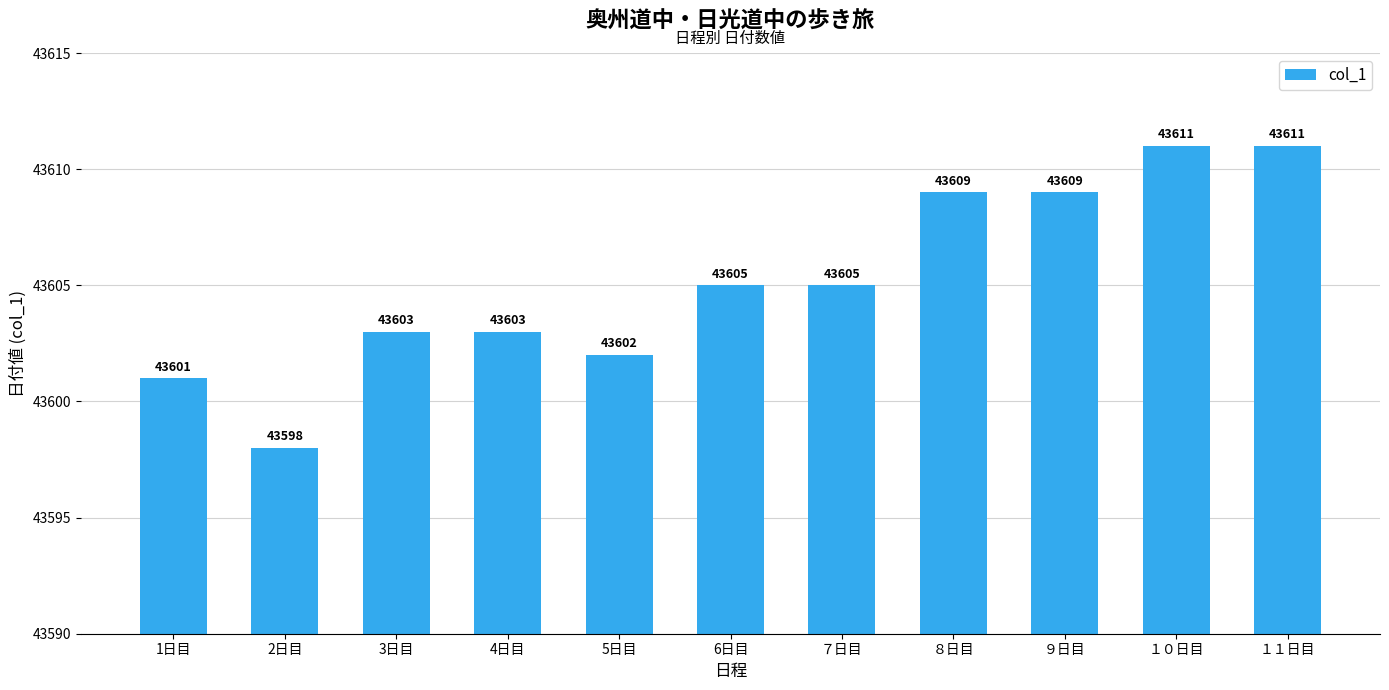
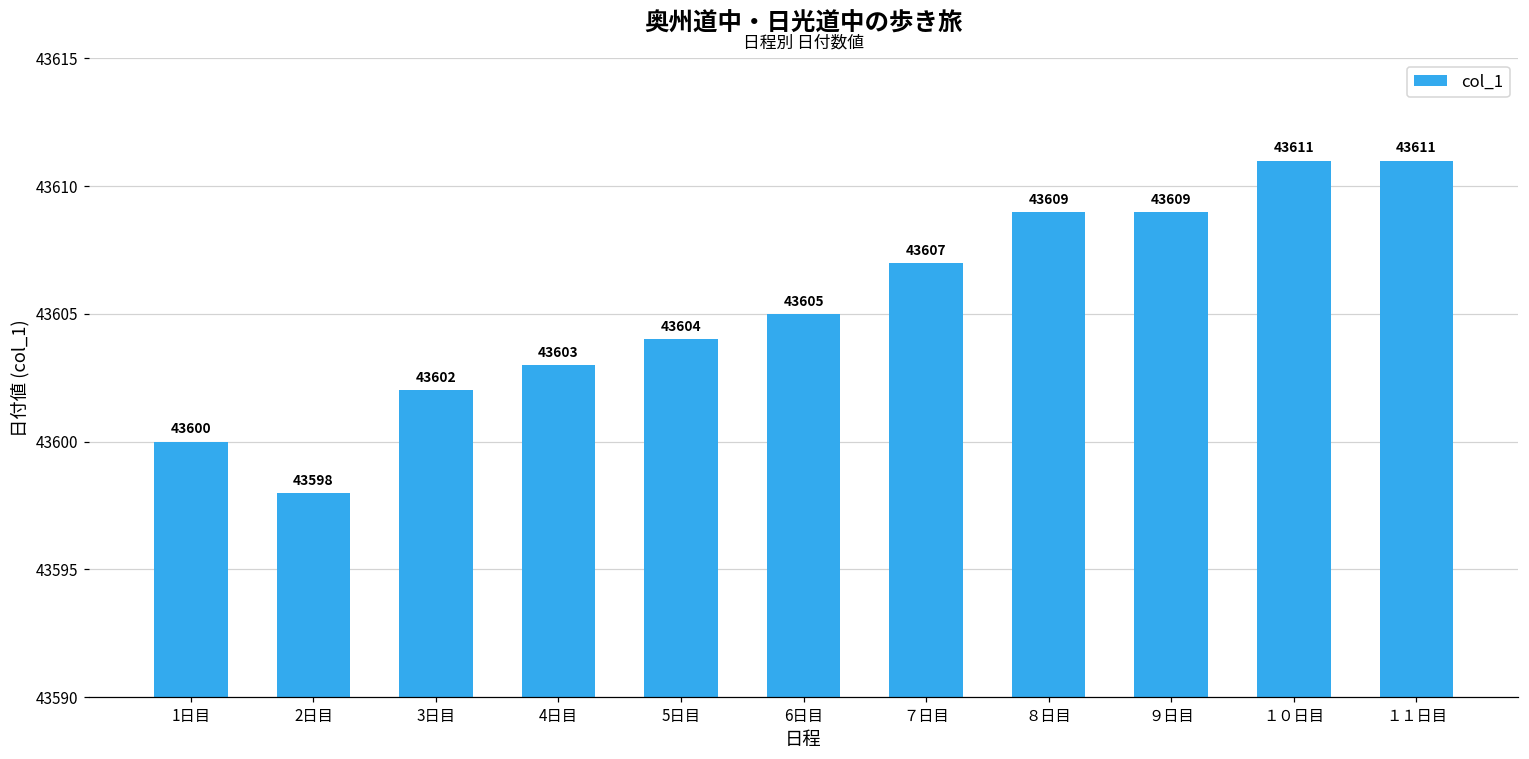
1日目: 43601 -> 43600
3日目: 43603 -> 43602
5日目: 43602 -> 43604
７日目: 43605 -> 43607
